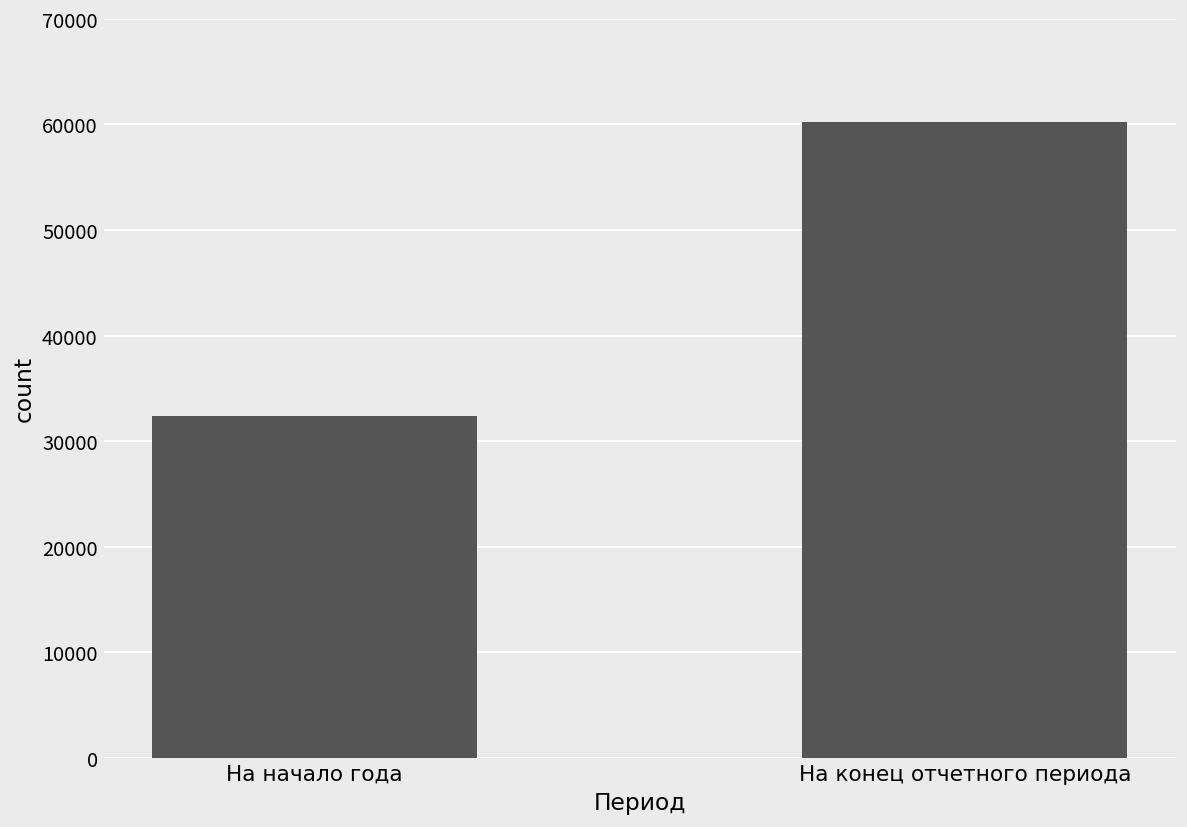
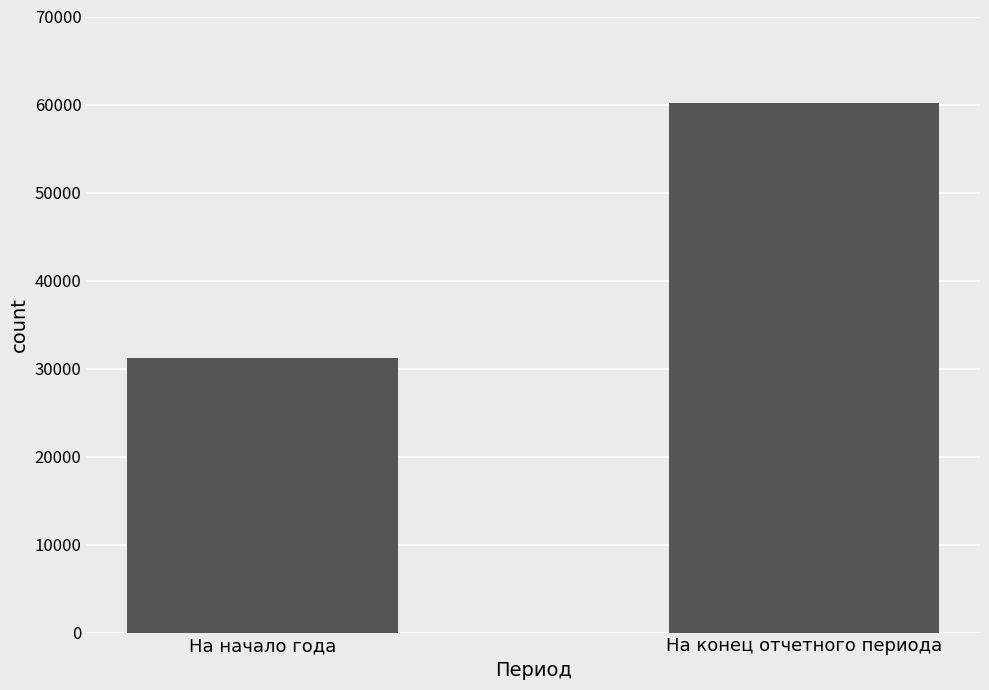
На начало года: 32000 -> 31000
